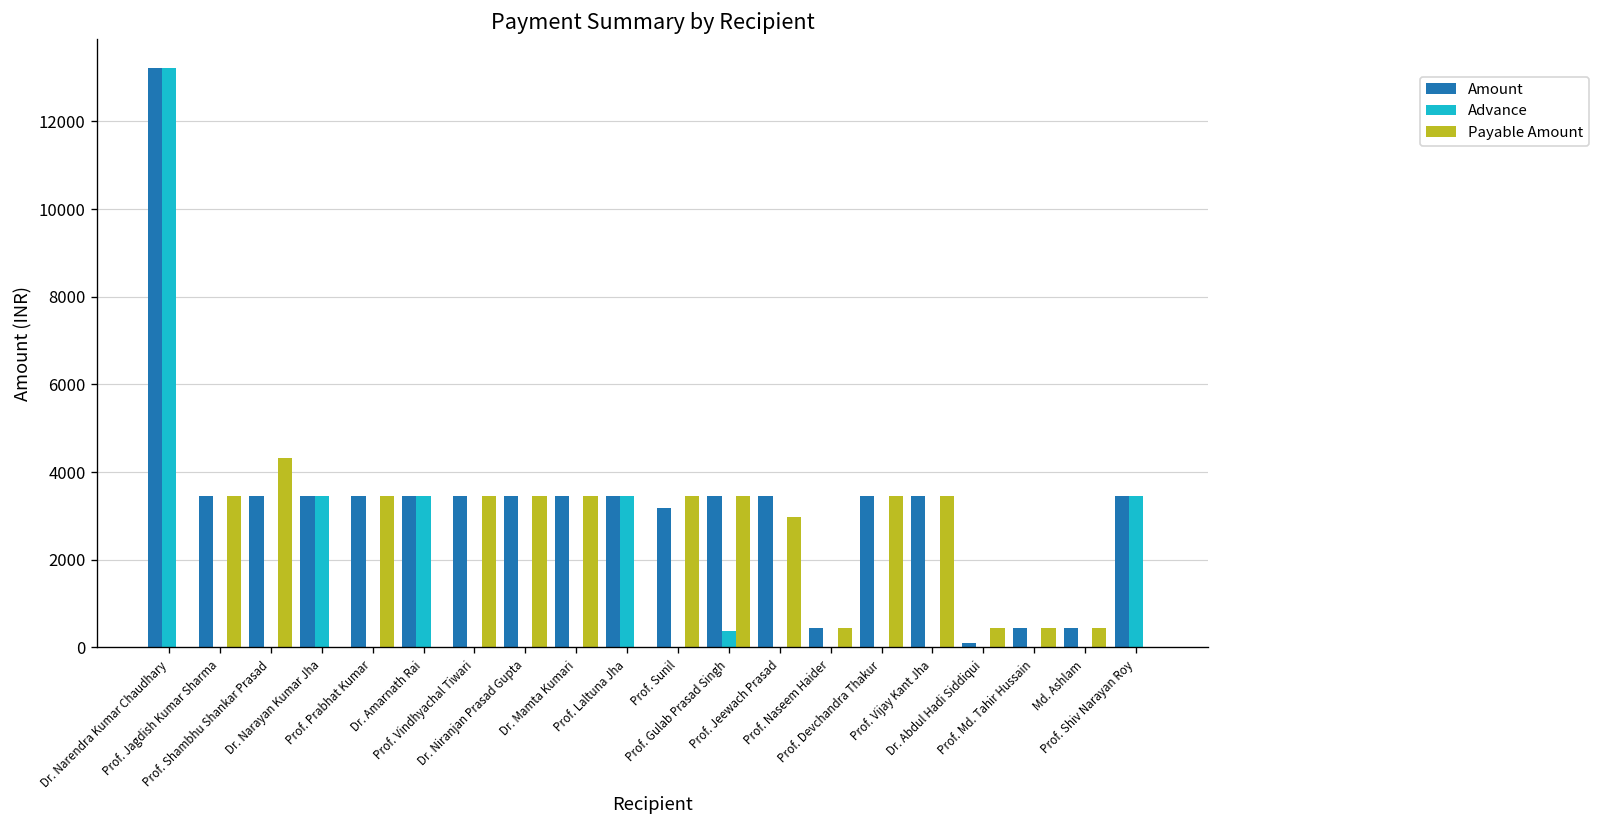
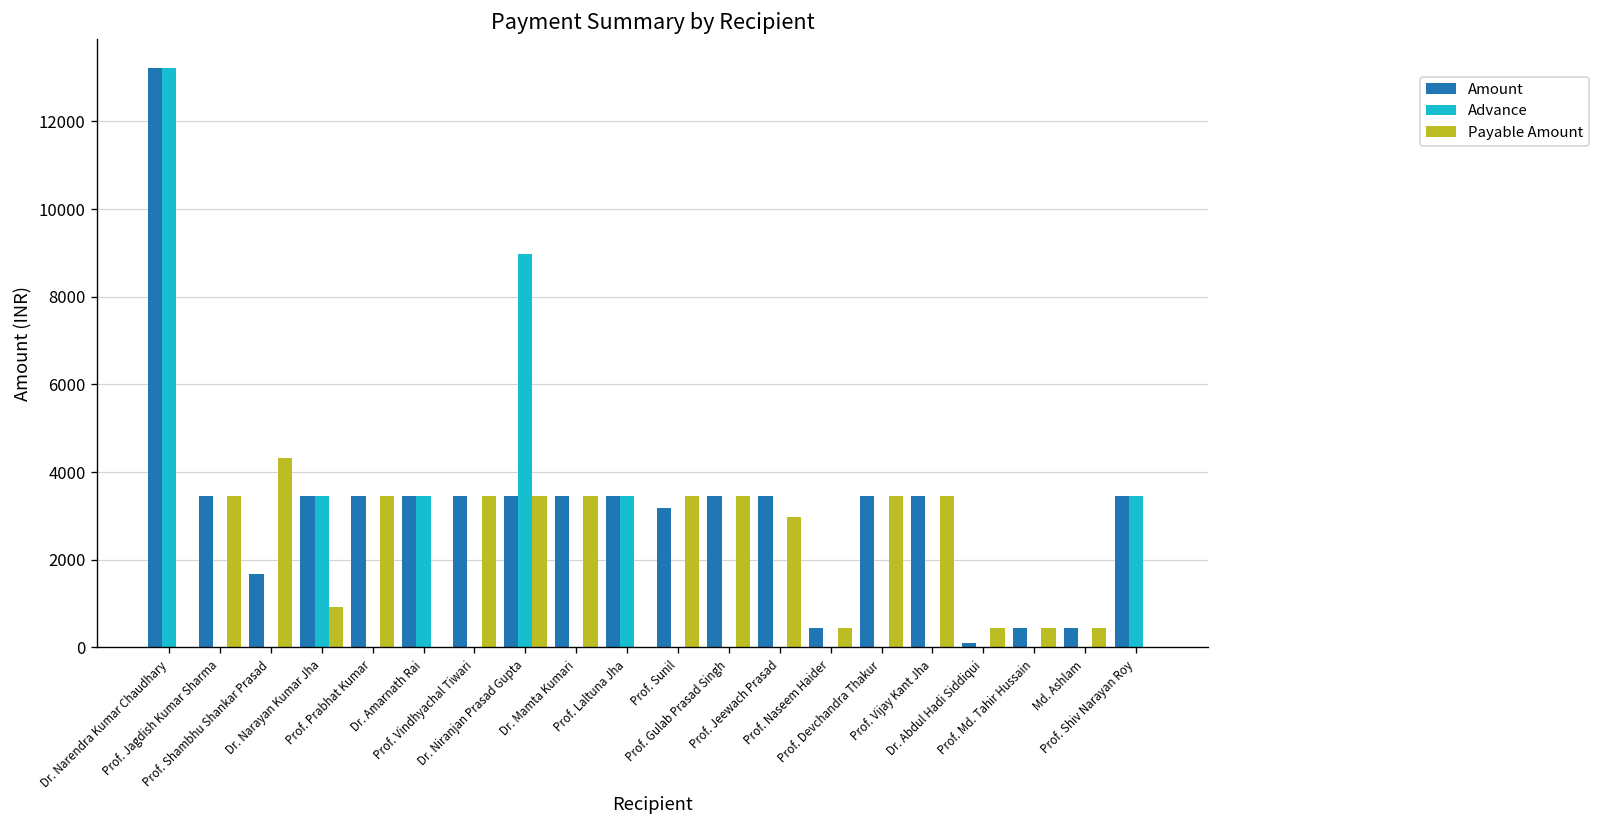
Amount, Prof. Shambhu Shankar Prasad: 3500 -> 1700
Payable Amount, Dr. Narayan Kumar Jha: 0 -> 900
Advance, Dr. Niranjan Prasad Gupta: 0 -> 9000
Advance, Prof. Gulab Prasad Singh: 400 -> 0
